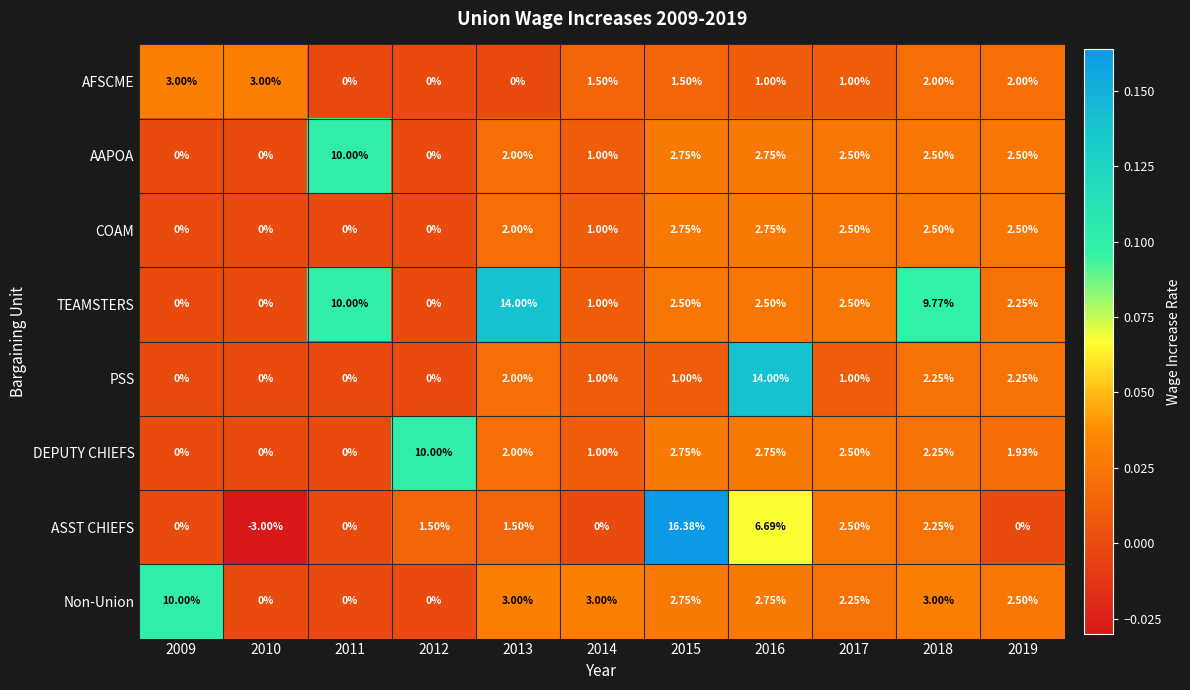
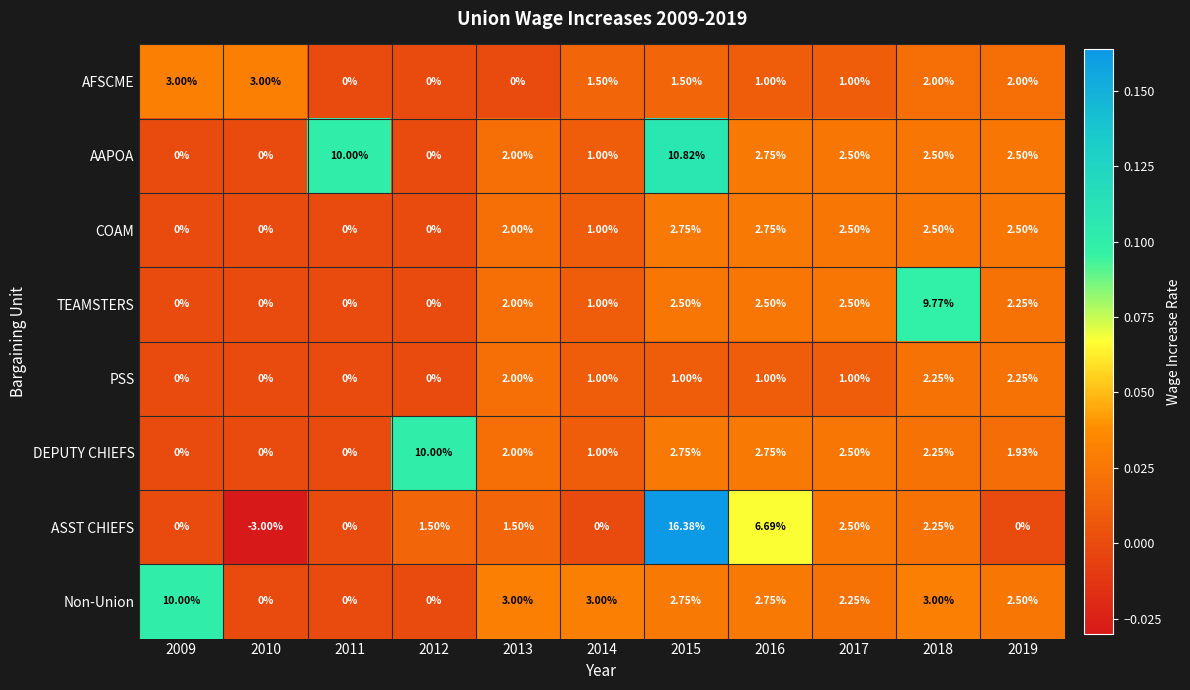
AAPOA, 2015: 2.75% -> 10.82%
TEAMSTERS, 2011: 10.00% -> 0%
TEAMSTERS, 2013: 14.00% -> 2.00%
PSS, 2016: 14.00% -> 1.00%
